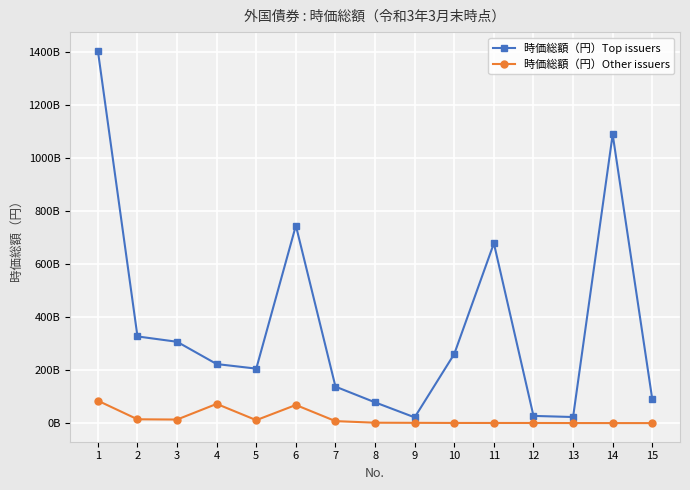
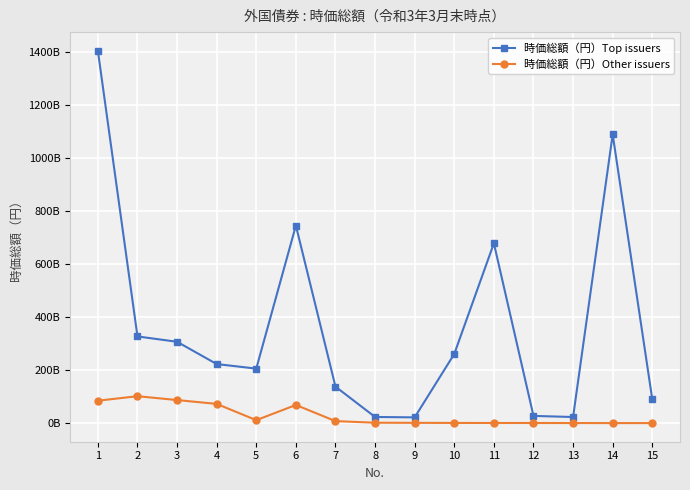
時価総額（円）Other issuers, 2: 20000000000 -> 100000000000
時価総額（円）Other issuers, 3: 10000000000 -> 90000000000
時価総額（円）Top issuers, 8: 80000000000 -> 20000000000
